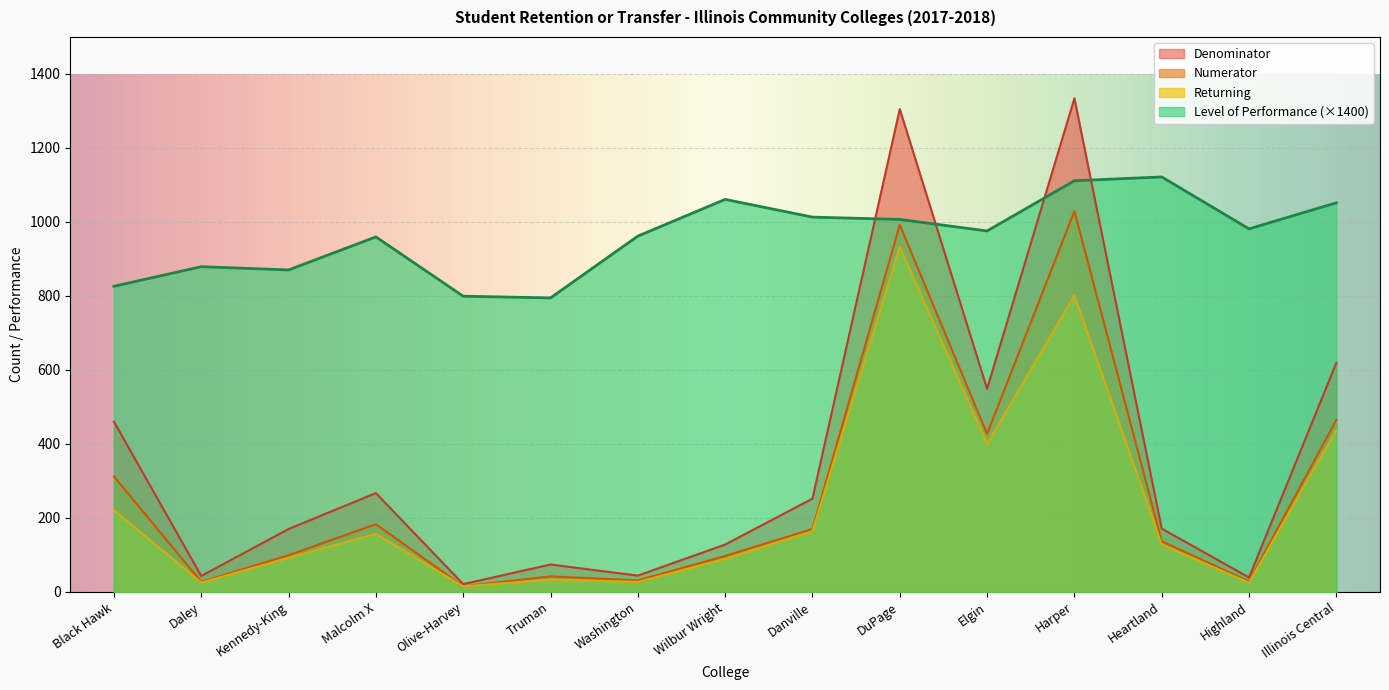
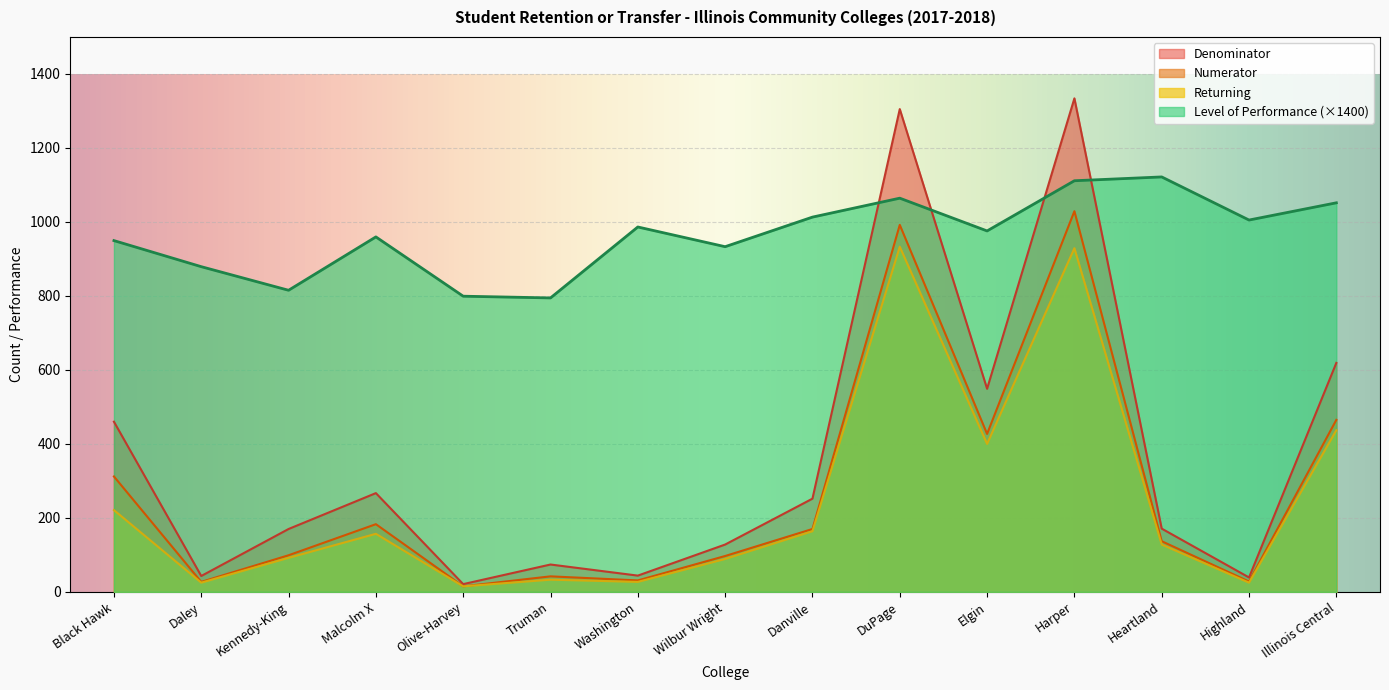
Level of Performance (×1400), Black Hawk: 830 -> 950
Level of Performance (×1400), Kennedy-King: 870 -> 820
Level of Performance (×1400), Washington: 960 -> 990
Level of Performance (×1400), Wilbur Wright: 1060 -> 930
Level of Performance (×1400), DuPage: 1010 -> 1060
Returning, Harper: 800 -> 930
Level of Performance (×1400), Highland: 980 -> 1010
